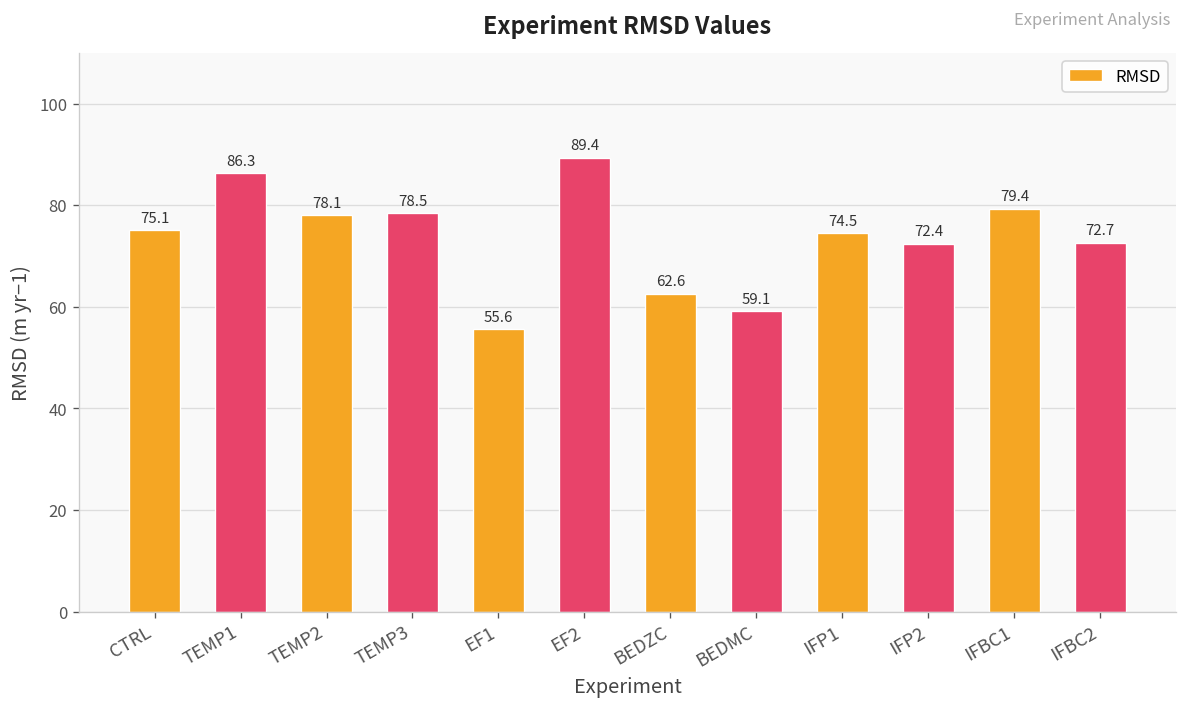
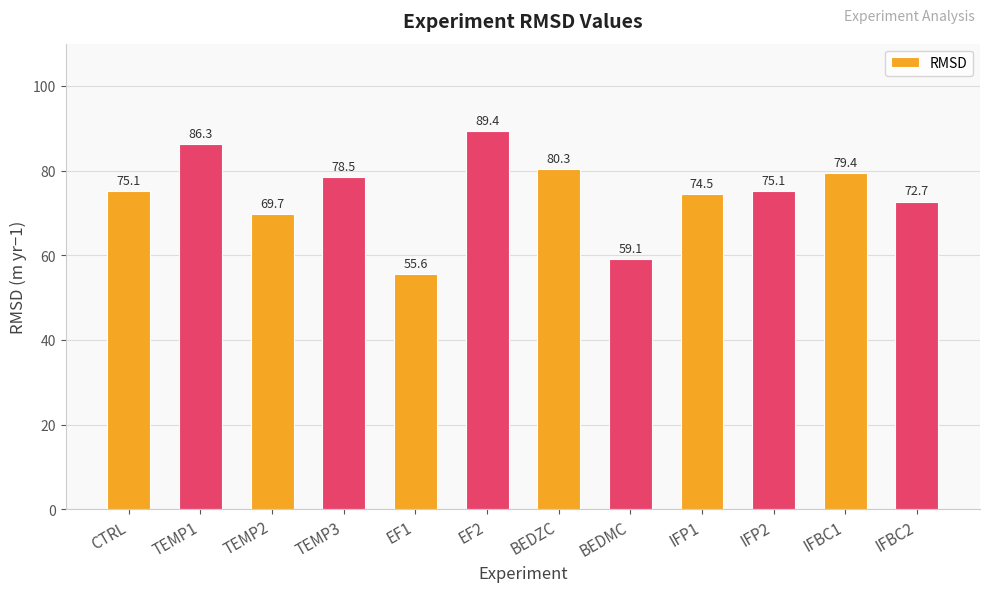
TEMP2: 78.1 -> 69.7
BEDZC: 62.6 -> 80.3
IFP2: 72.4 -> 75.1
